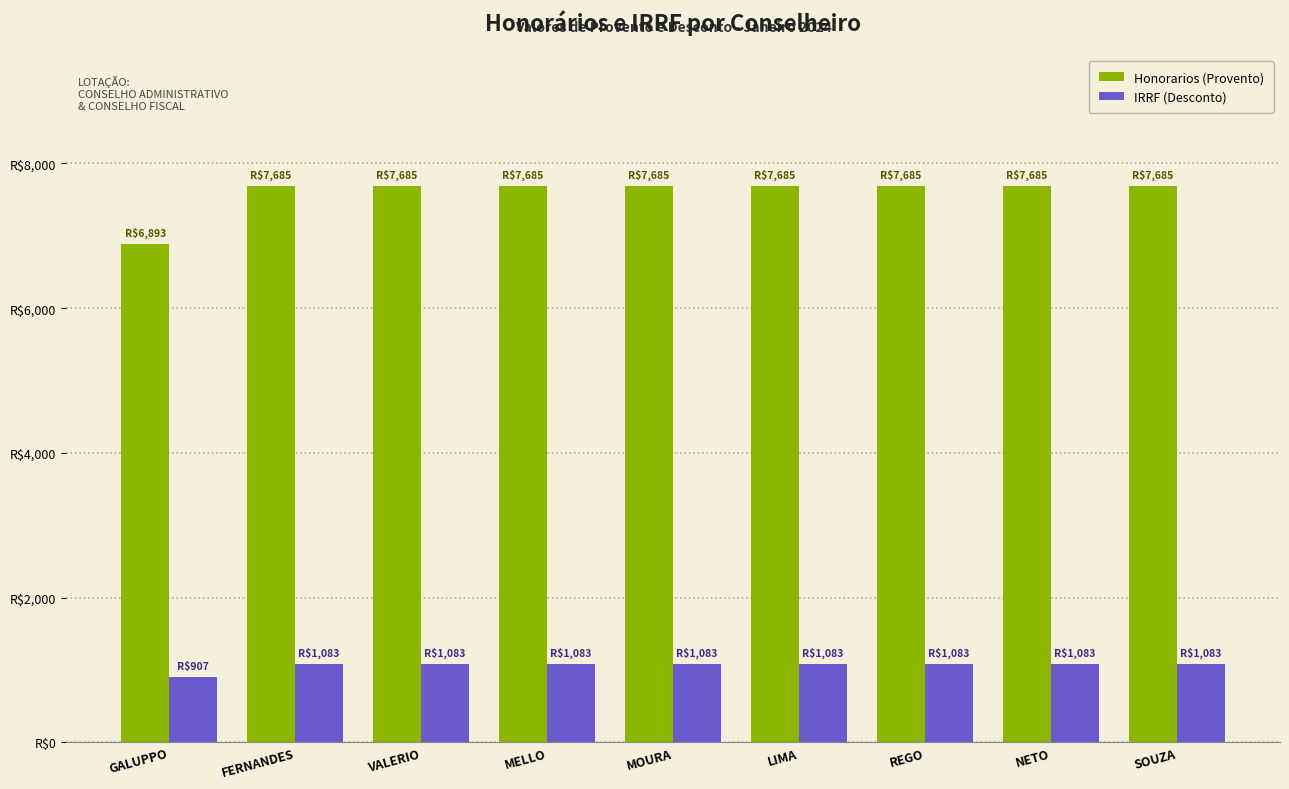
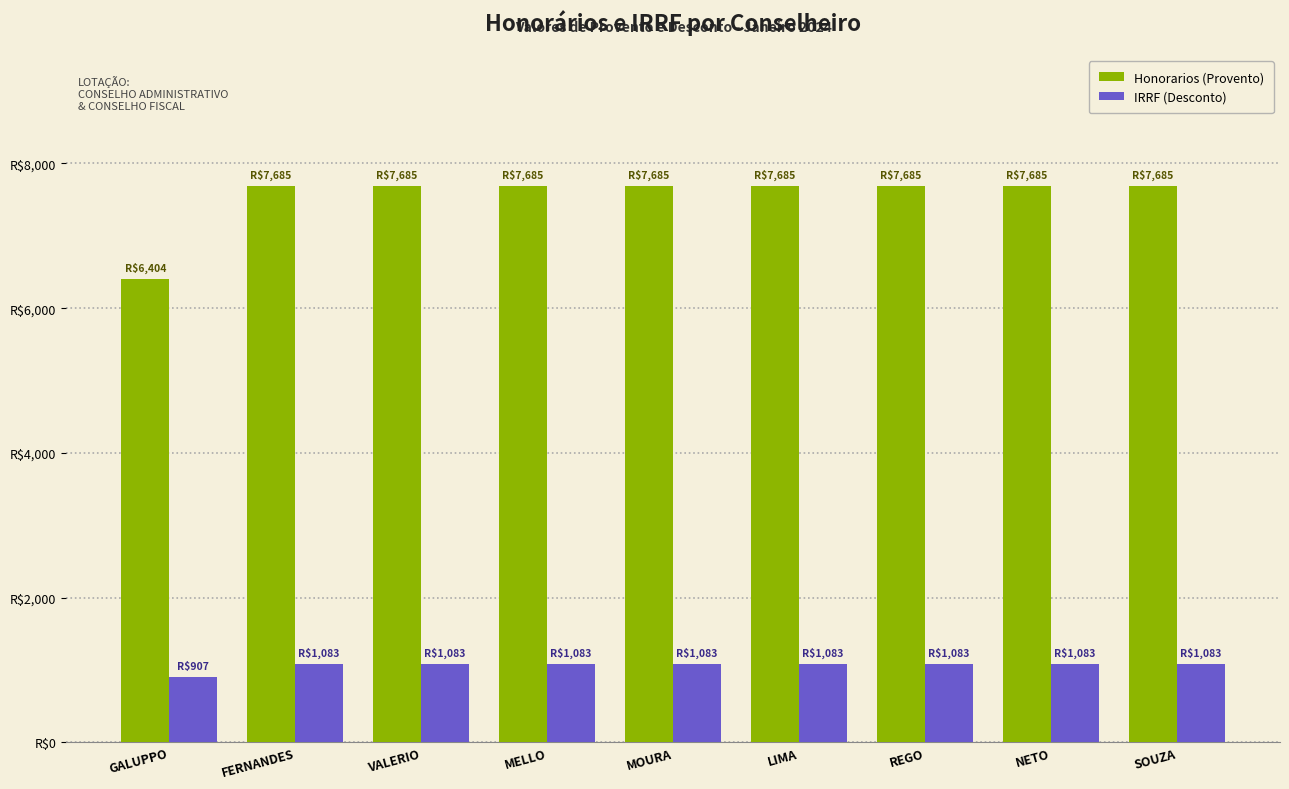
Honorarios (Provento), GALUPPO: $6,893 -> $6,404
